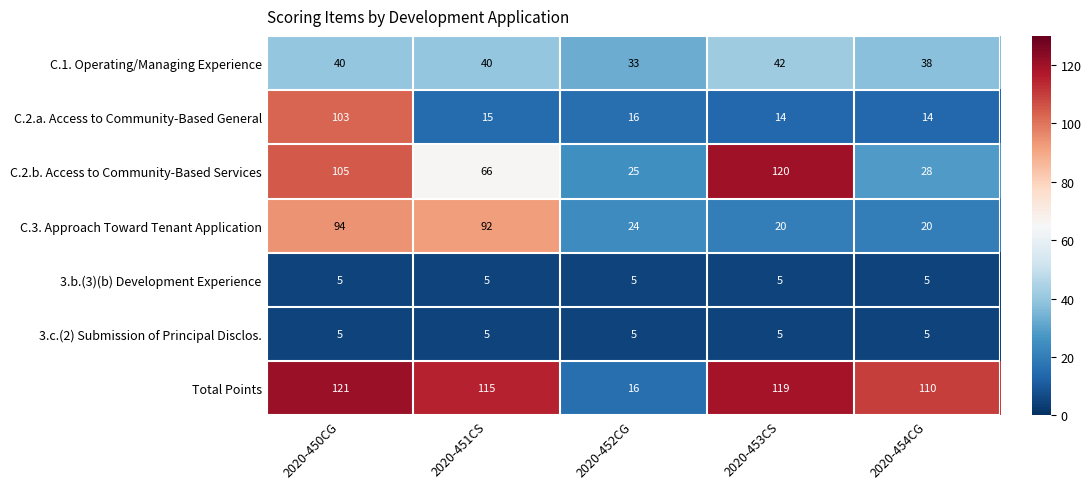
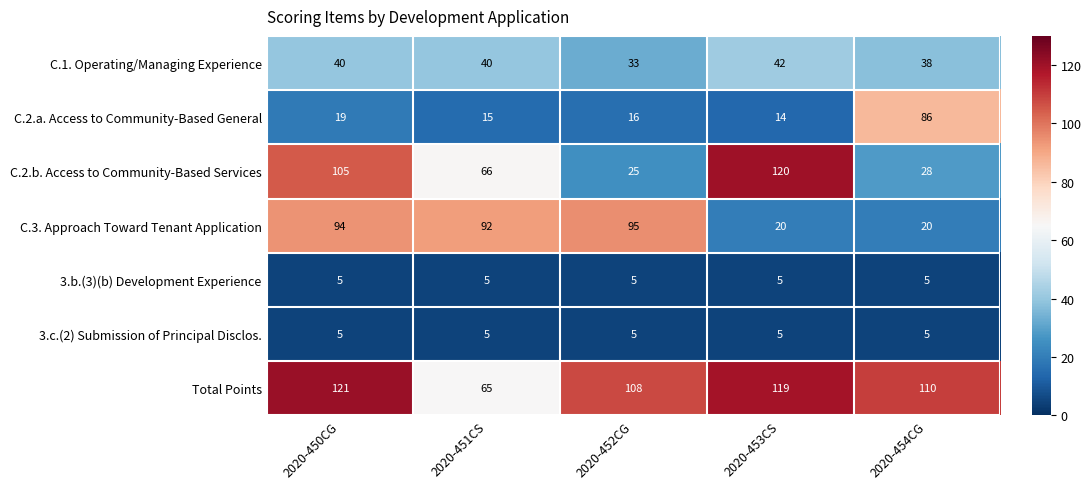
C.2.a. Access to Community-Based General, 2020-450CG: 103 -> 19
C.2.a. Access to Community-Based General, 2020-454CG: 14 -> 86
C.3. Approach Toward Tenant Application, 2020-452CG: 24 -> 95
Total Points, 2020-451CS: 115 -> 65
Total Points, 2020-452CG: 16 -> 108
